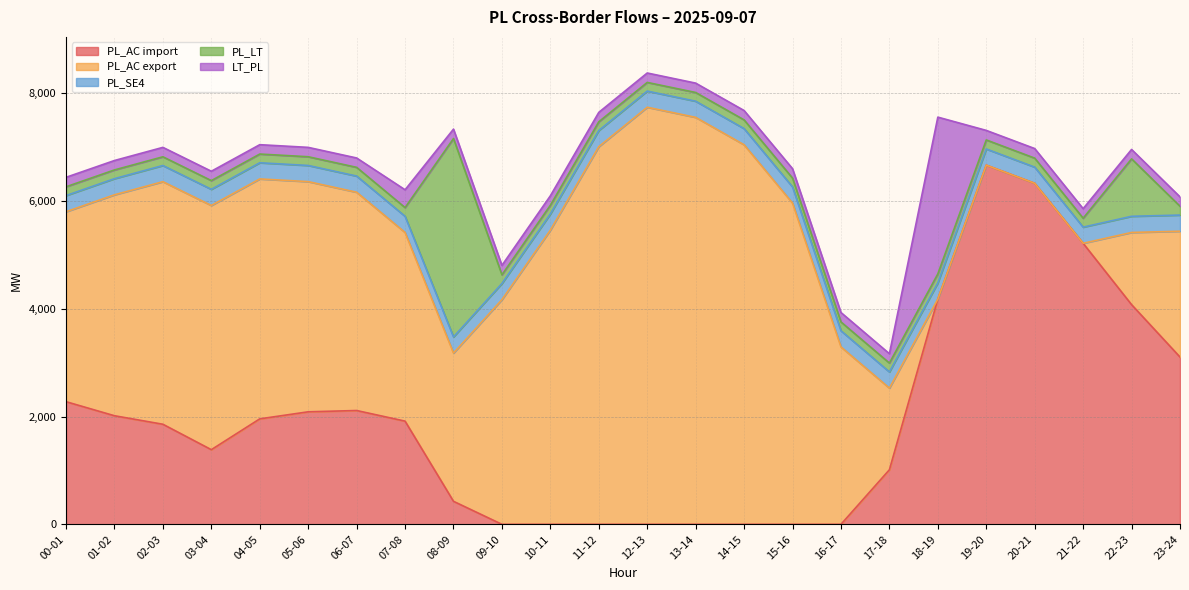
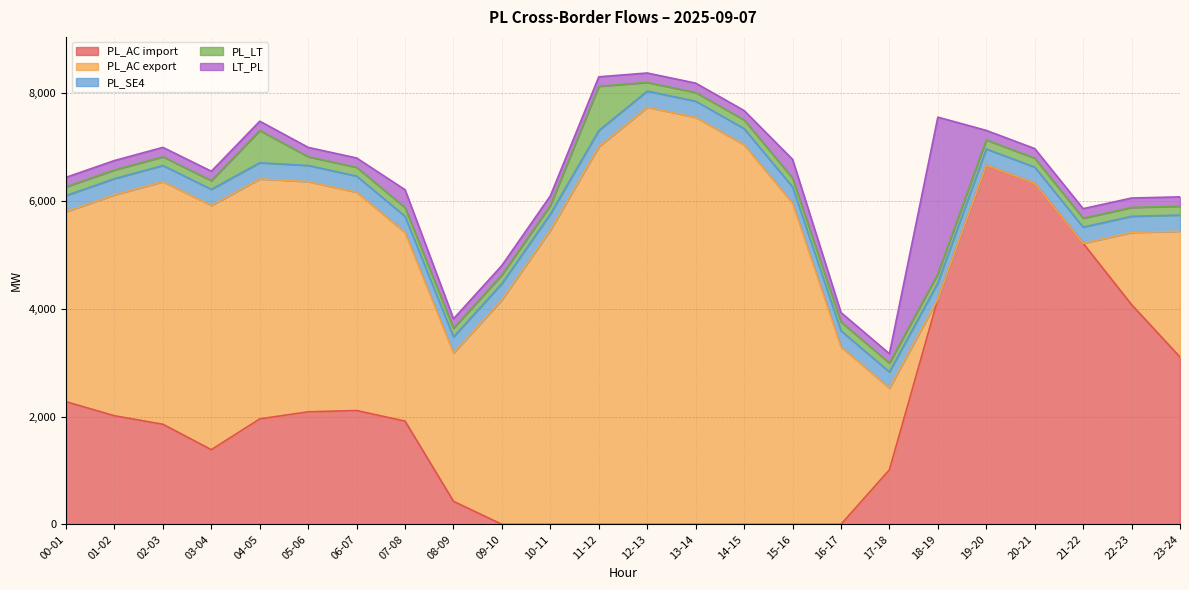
PL_LT, 04-05: 200 -> 600
PL_LT, 08-09: 3,700 -> 200
PL_LT, 11-12: 200 -> 800
LT_PL, 15-16: 200 -> 300
PL_LT, 22-23: 1,100 -> 200
